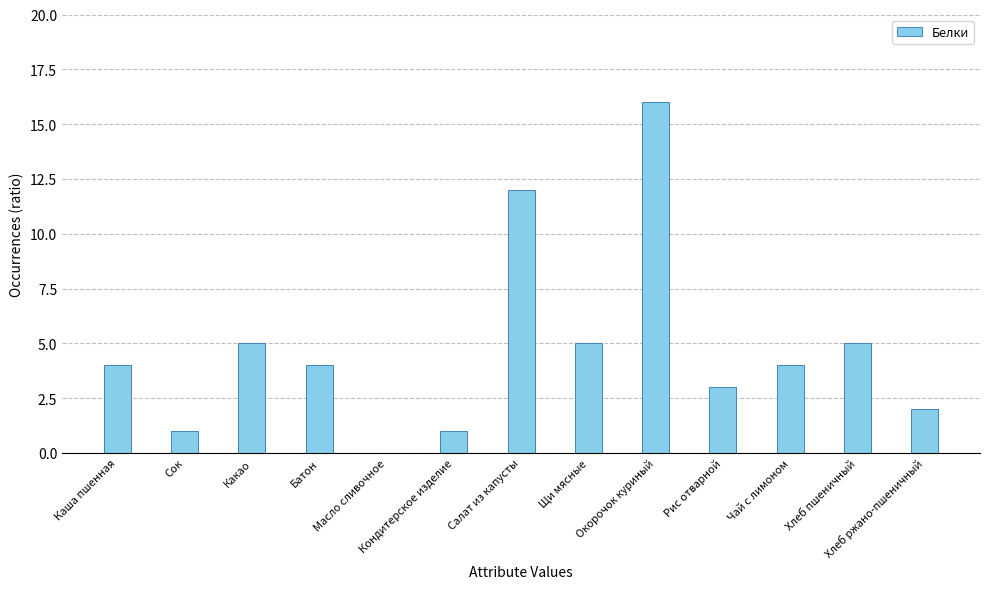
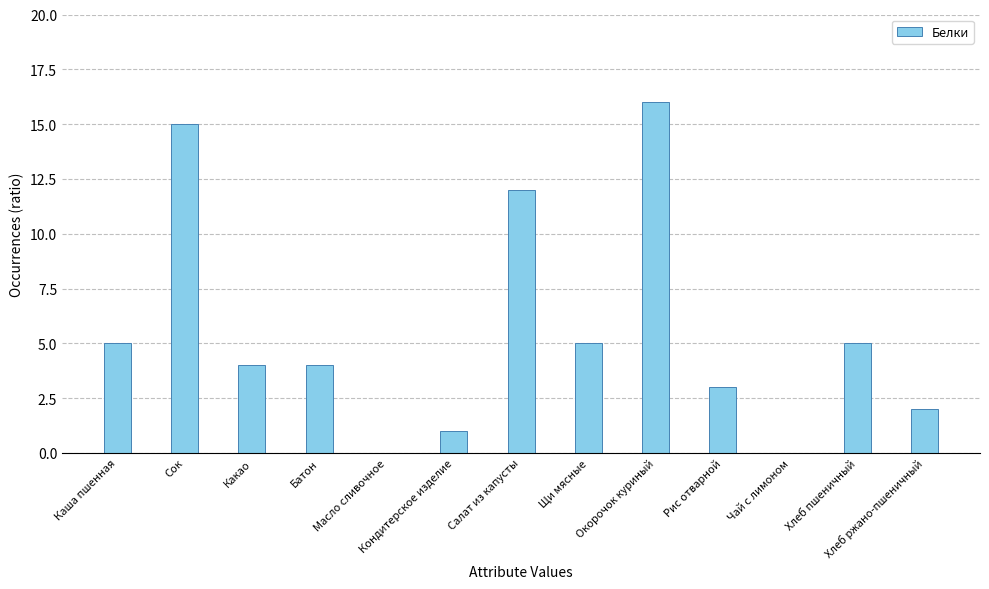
Каша пшенная: 4 -> 5
Сок: 1 -> 15
Какао: 5 -> 4
Чай с лимоном: 4 -> 0
